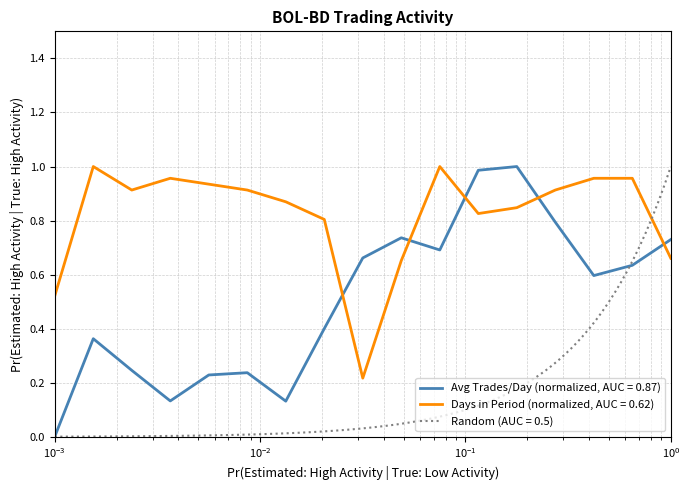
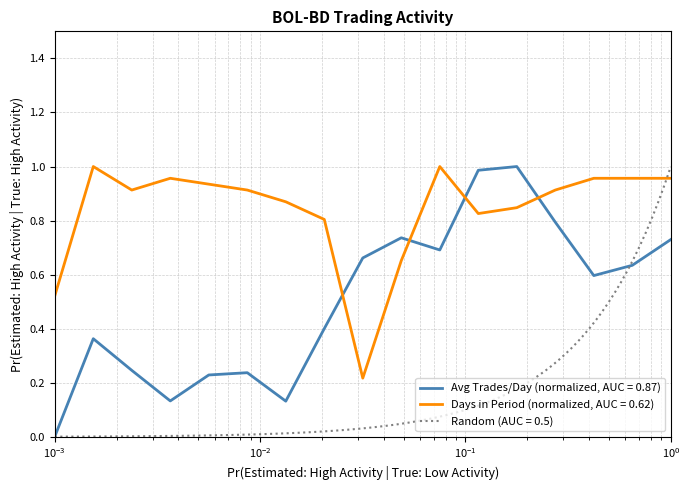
Days in Period (normalized, AUC = 0.62), 10^0: 0.66 -> 0.96
